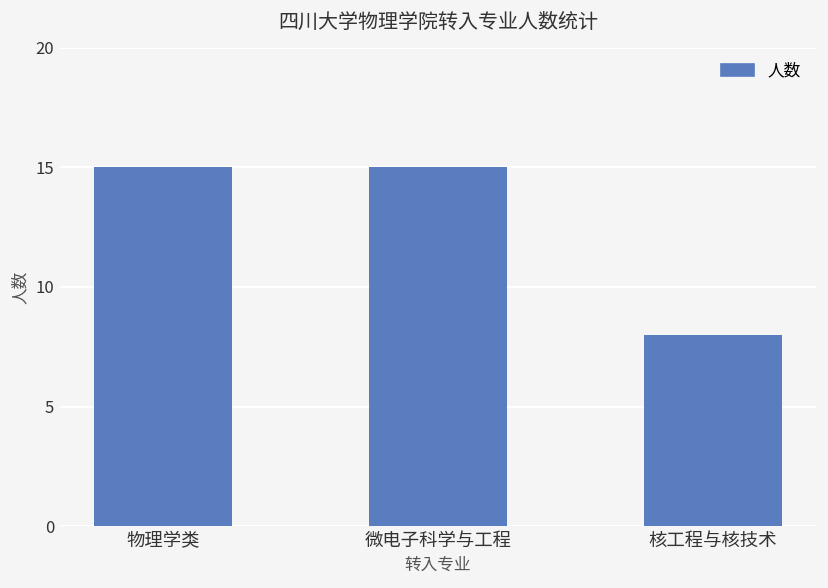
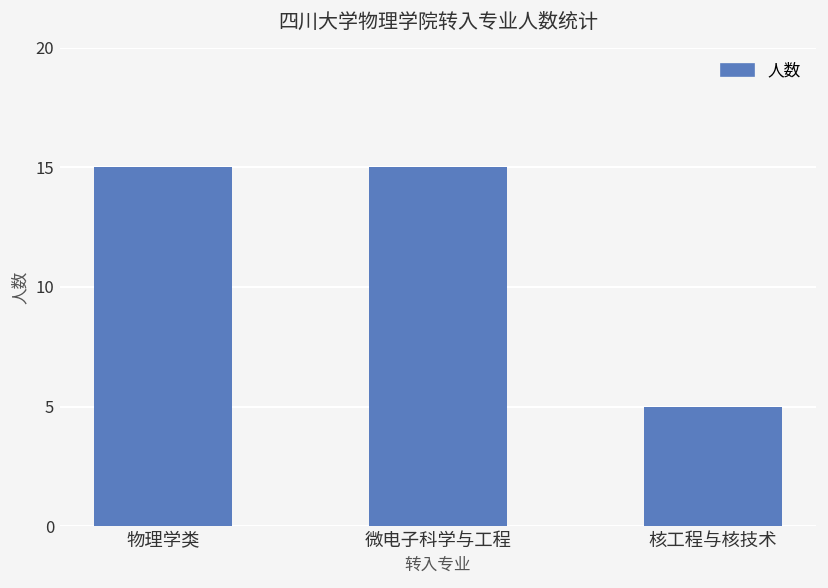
核工程与核技术: 8 -> 5
